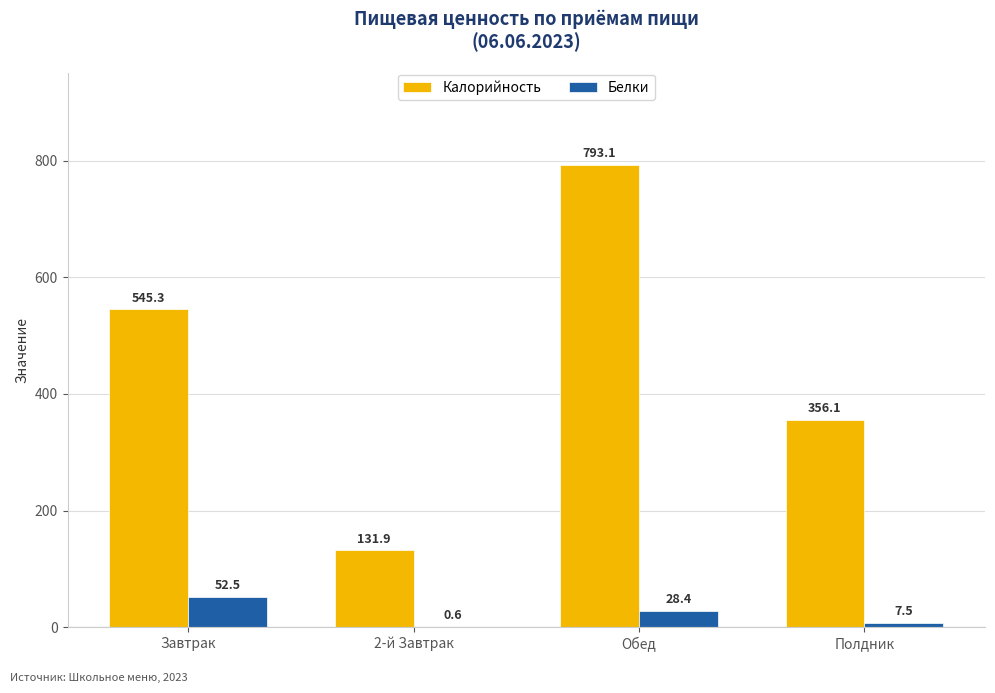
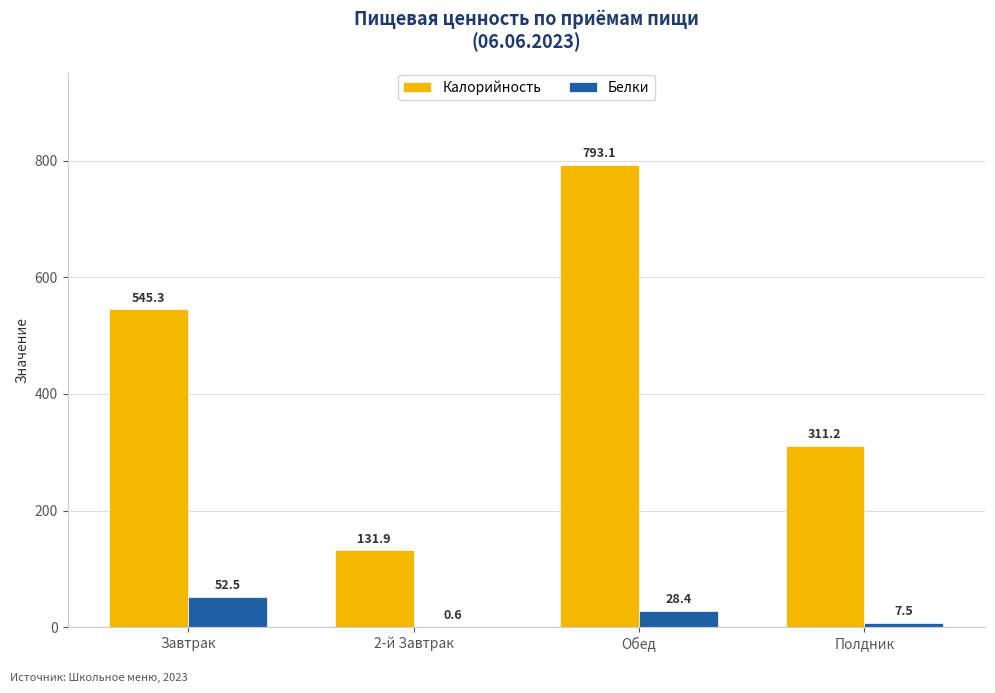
Калорийность, Полдник: 356.1 -> 311.2
